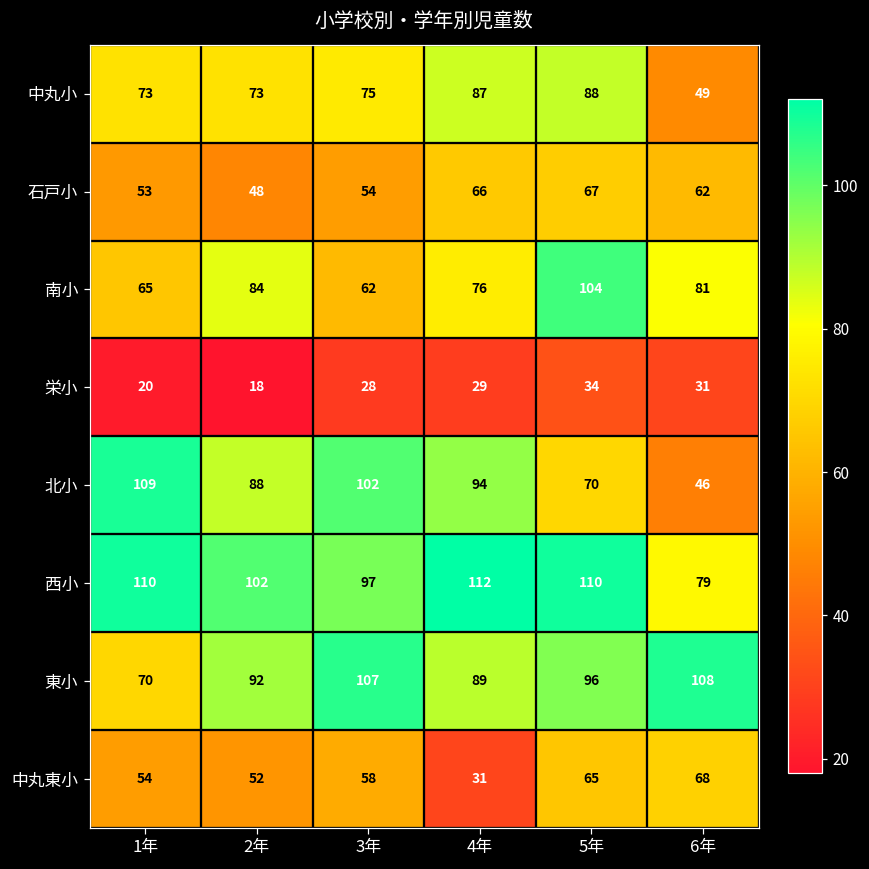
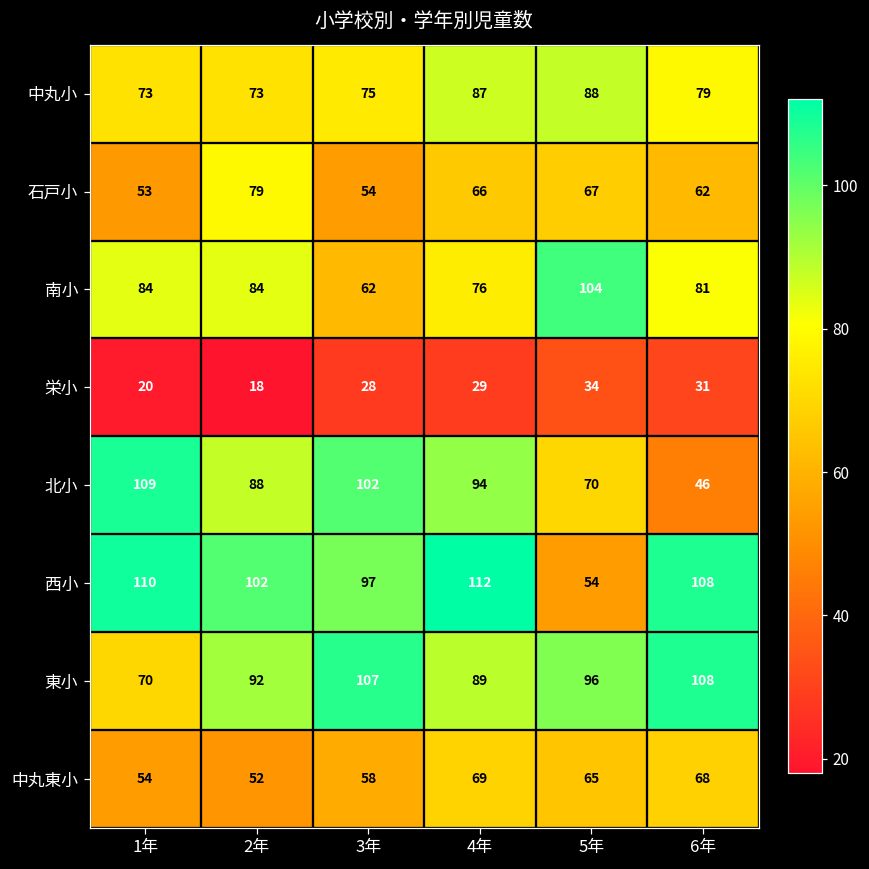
中丸小, 6年: 49 -> 79
石戸小, 2年: 48 -> 79
南小, 1年: 65 -> 84
西小, 5年: 110 -> 54
西小, 6年: 79 -> 108
中丸東小, 4年: 31 -> 69
